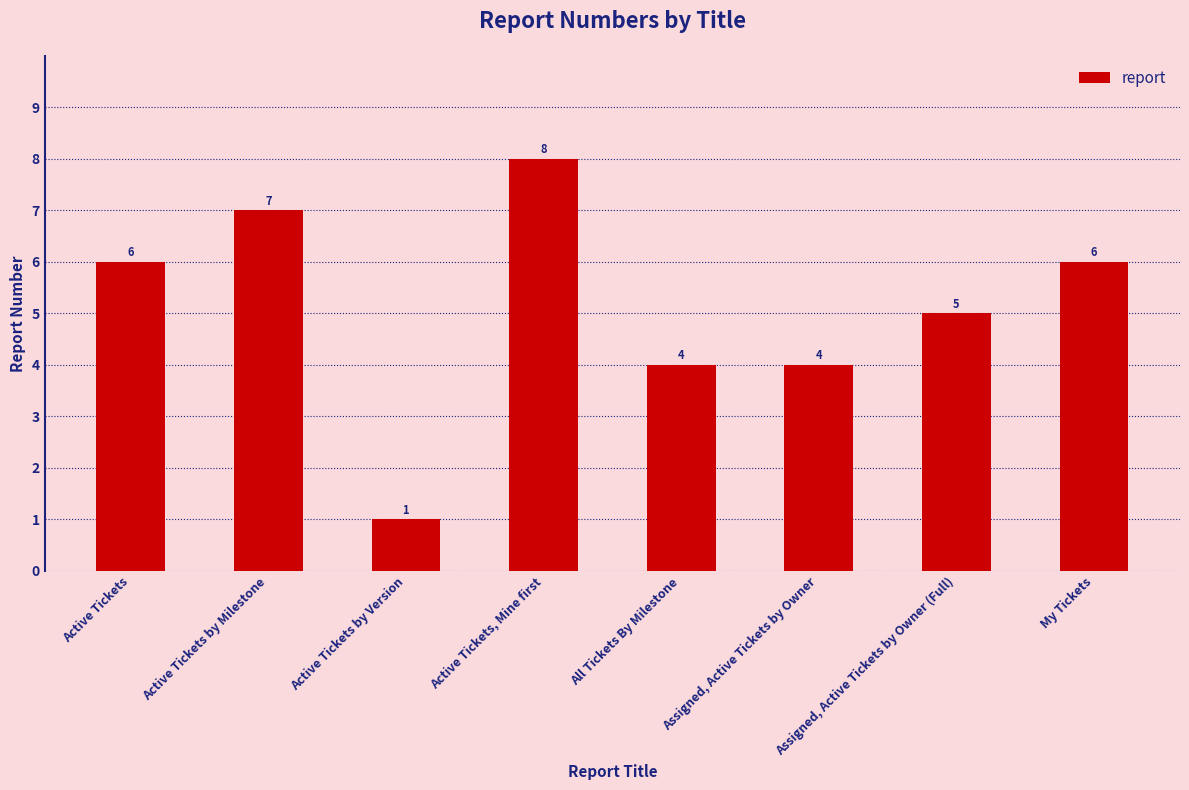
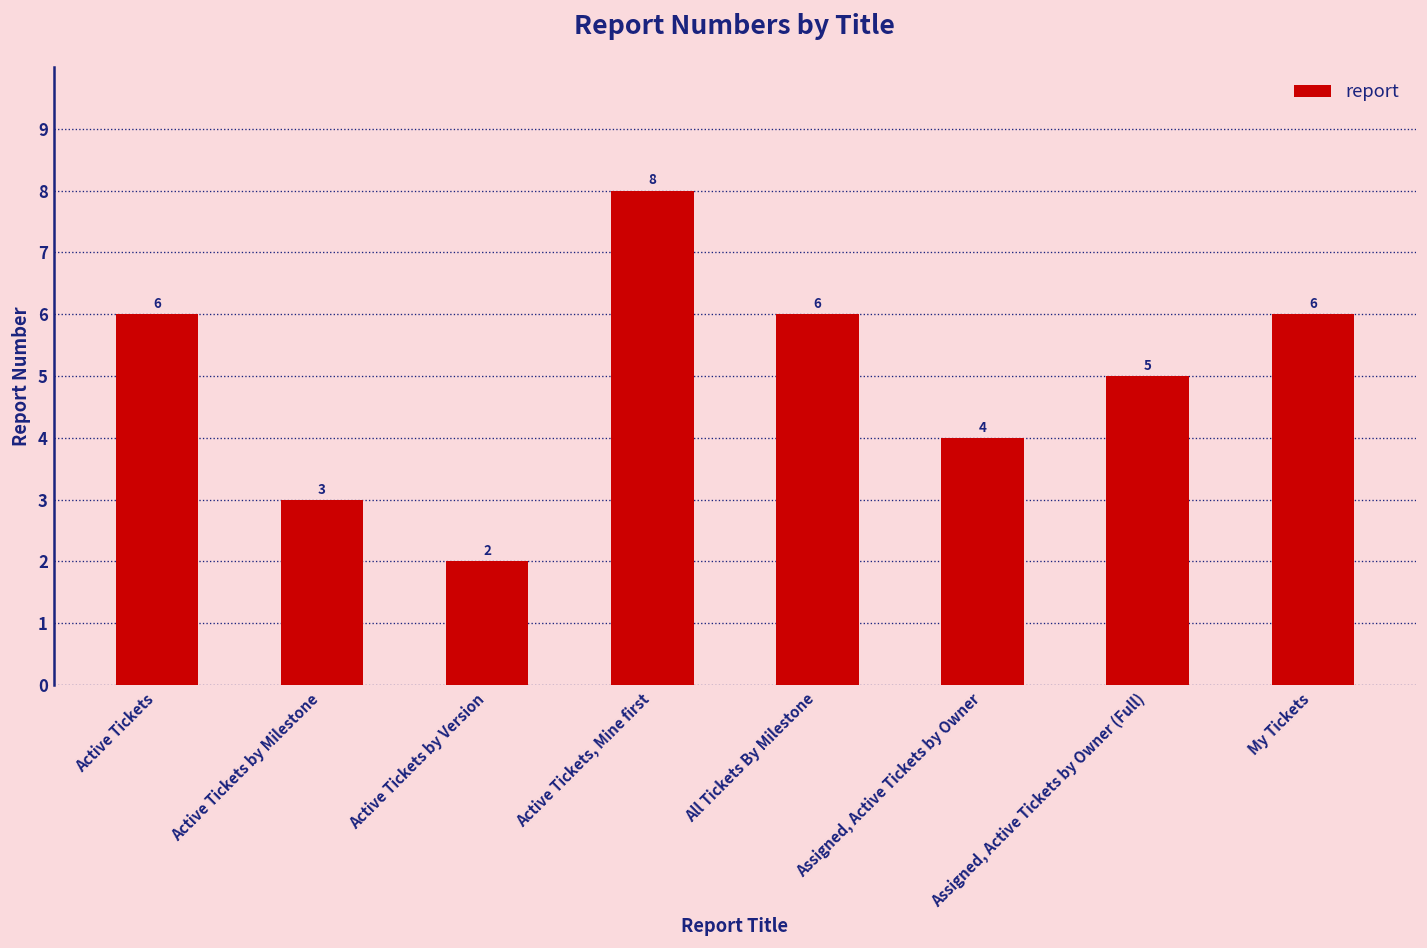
Active Tickets by Milestone: 7 -> 3
Active Tickets by Version: 1 -> 2
All Tickets By Milestone: 4 -> 6
